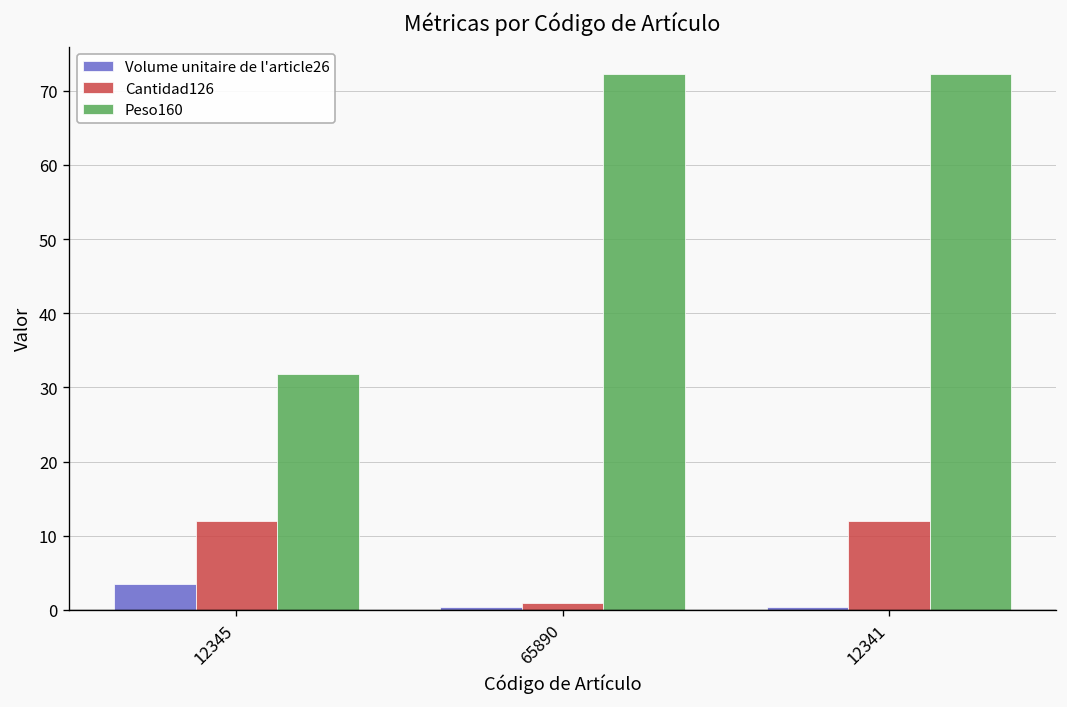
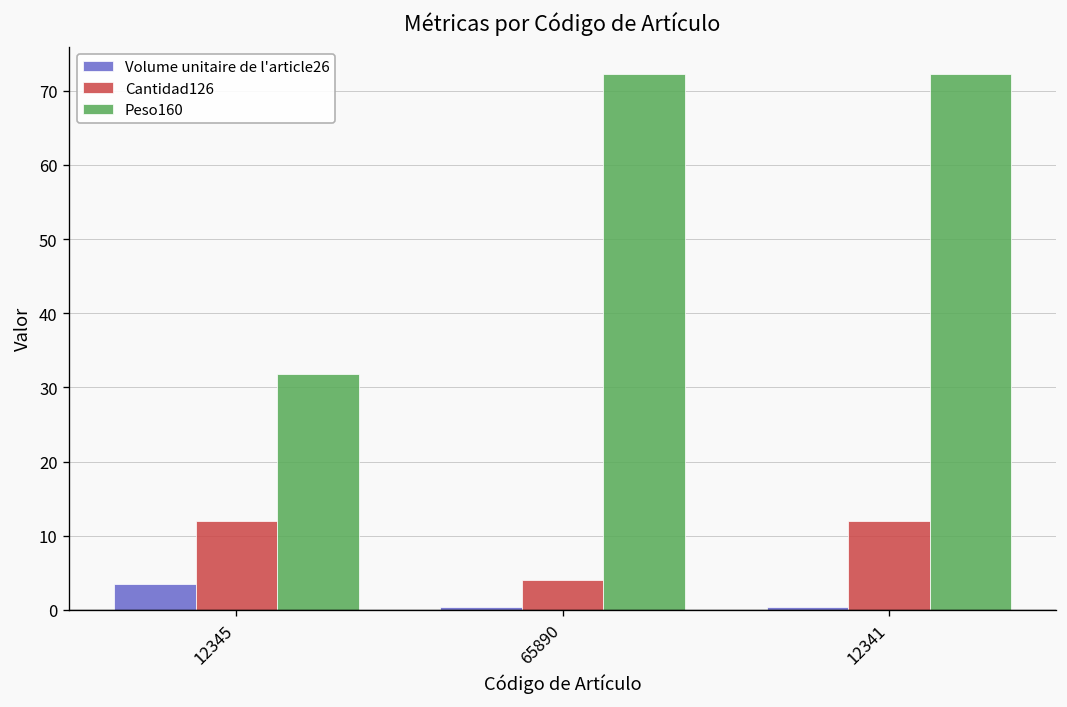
Cantidad126, 65890: 1 -> 4
